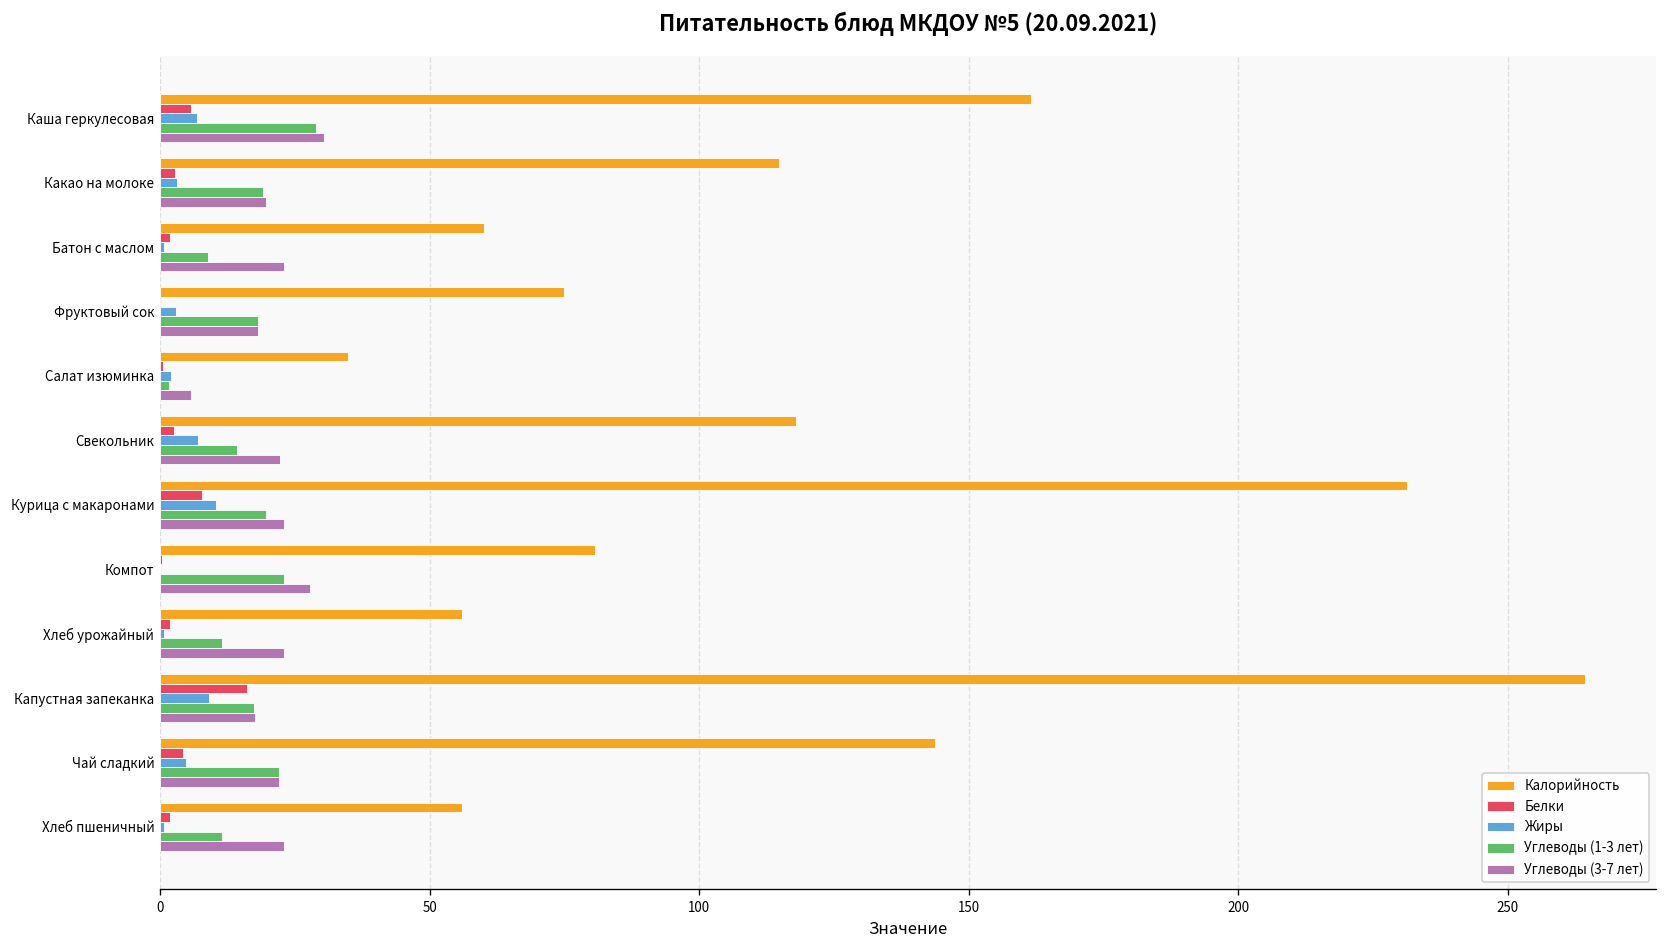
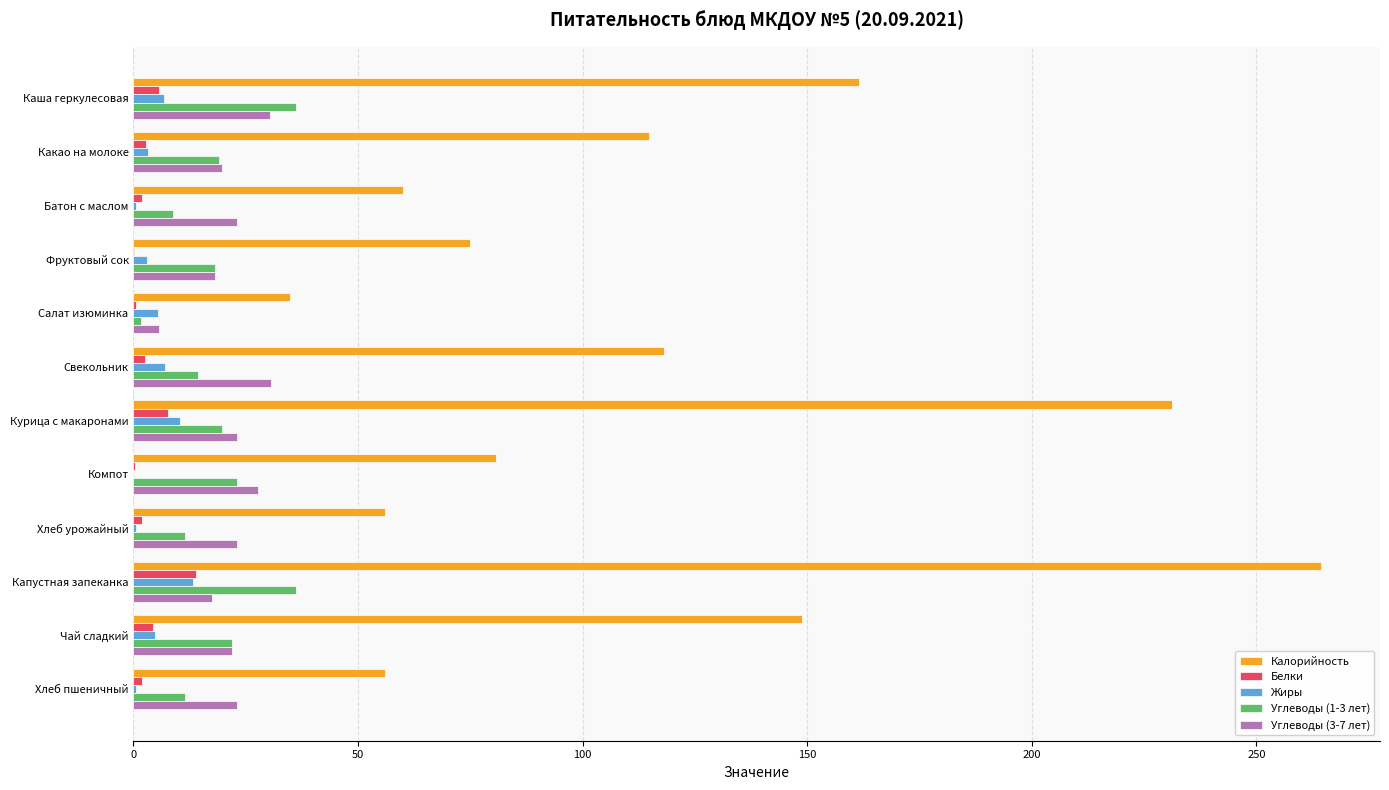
Углеводы (1-3 лет), Каша геркулесовая: 29 -> 36
Жиры, Салат изюминка: 2 -> 5
Углеводы (3-7 лет), Свекольник: 22 -> 31
Белки, Капустная запеканка: 16 -> 14
Жиры, Капустная запеканка: 9 -> 13
Углеводы (1-3 лет), Капустная запеканка: 17 -> 36
Калорийность, Чай сладкий: 144 -> 149
